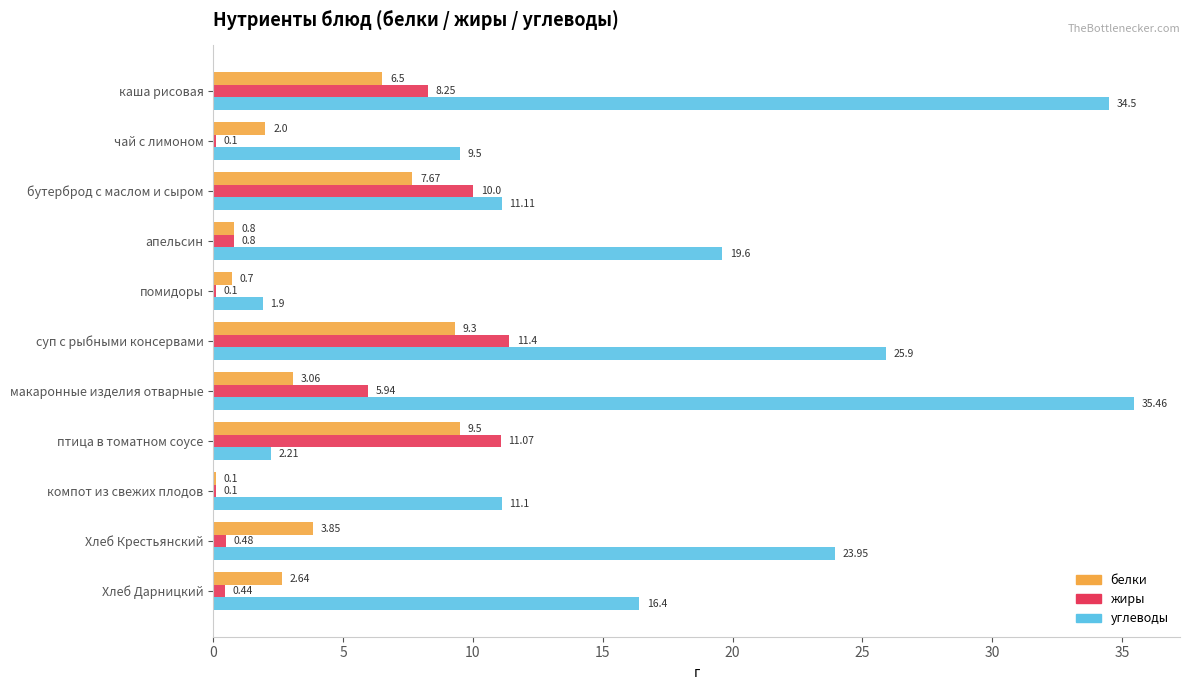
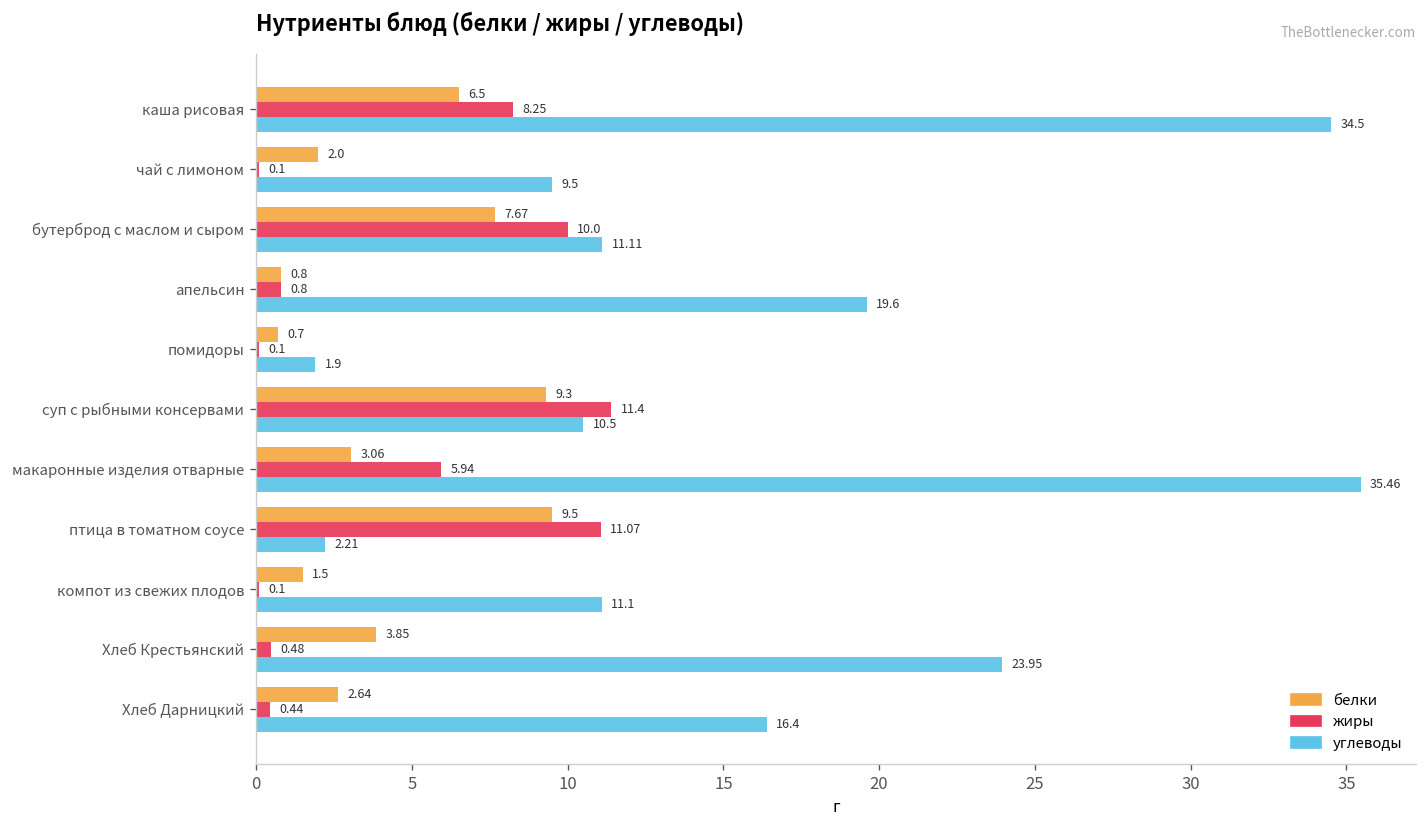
углеводы, суп с рыбными консервами: 25.9 -> 10.5
белки, компот из свежих плодов: 0.1 -> 1.5
